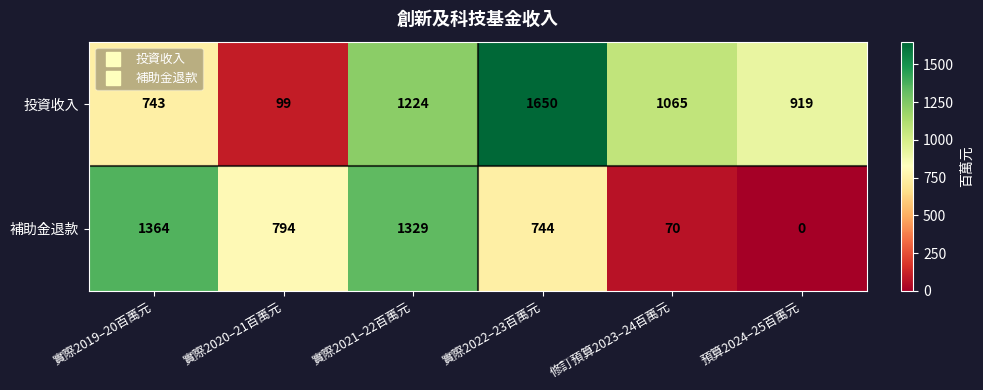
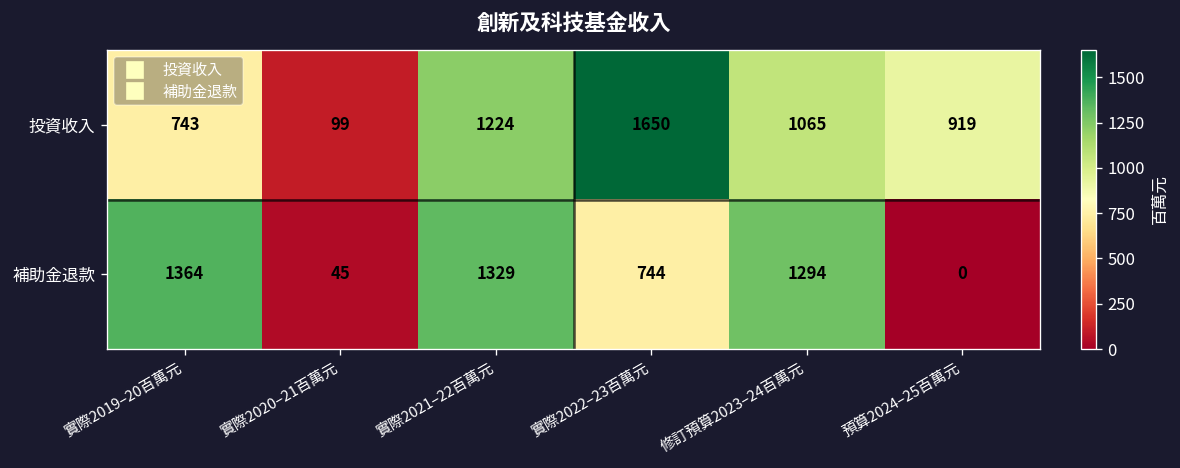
補助金退款, 實際2020–21百萬元: 794 -> 45
補助金退款, 修訂預算2023–24百萬元: 70 -> 1294
